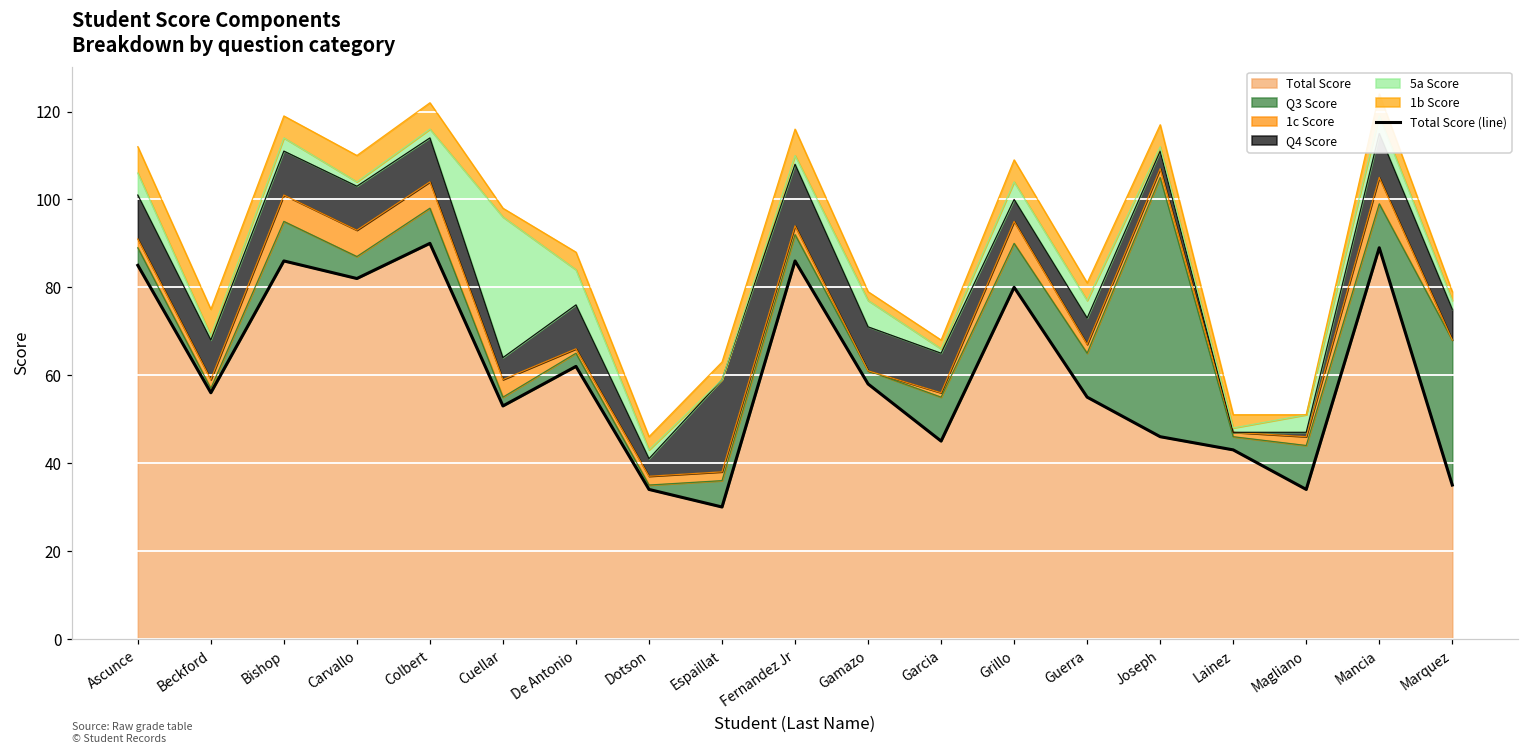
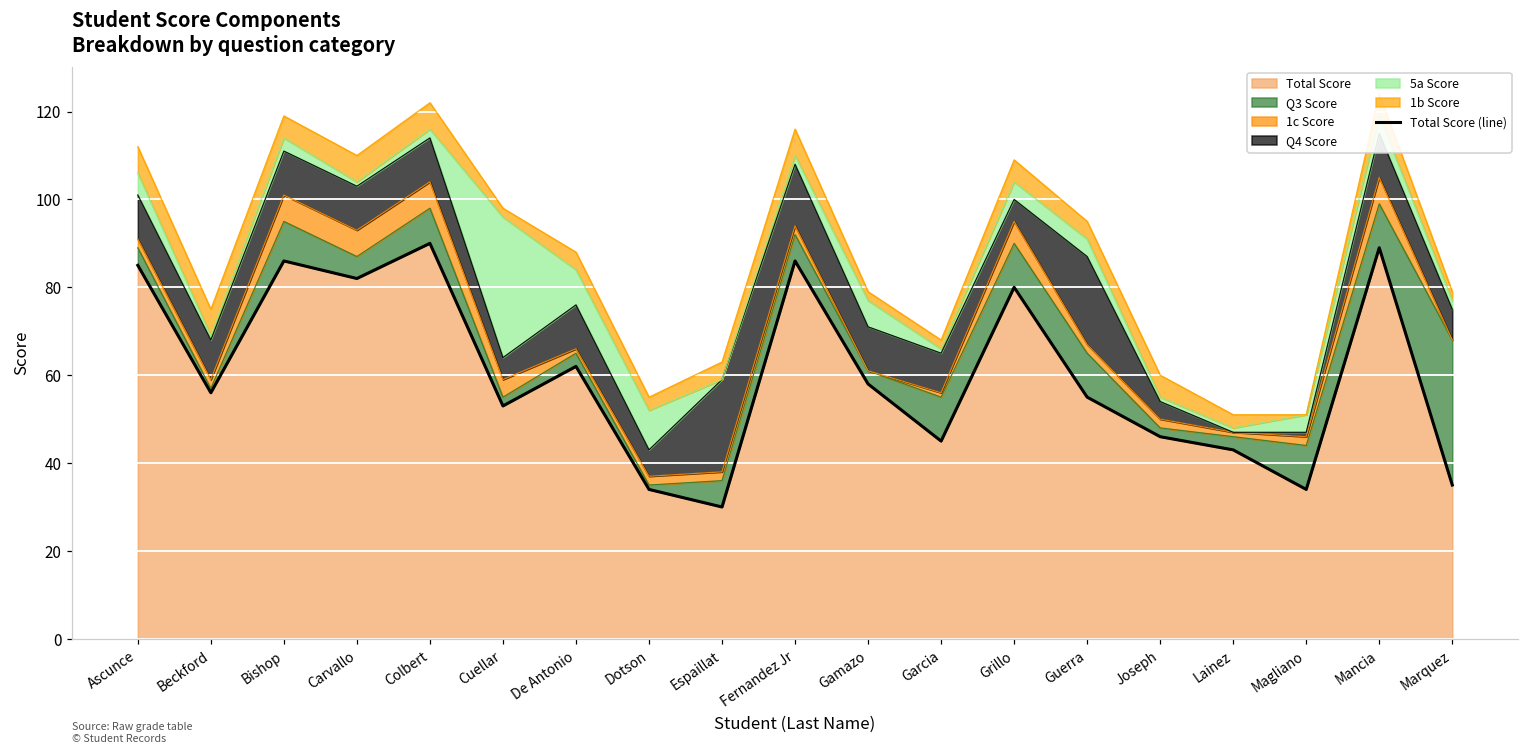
Q4 Score, Dotson: 4 -> 6
5a Score, Dotson: 2 -> 9
Q4 Score, Guerra: 6 -> 20
Q3 Score, Joseph: 59 -> 2
